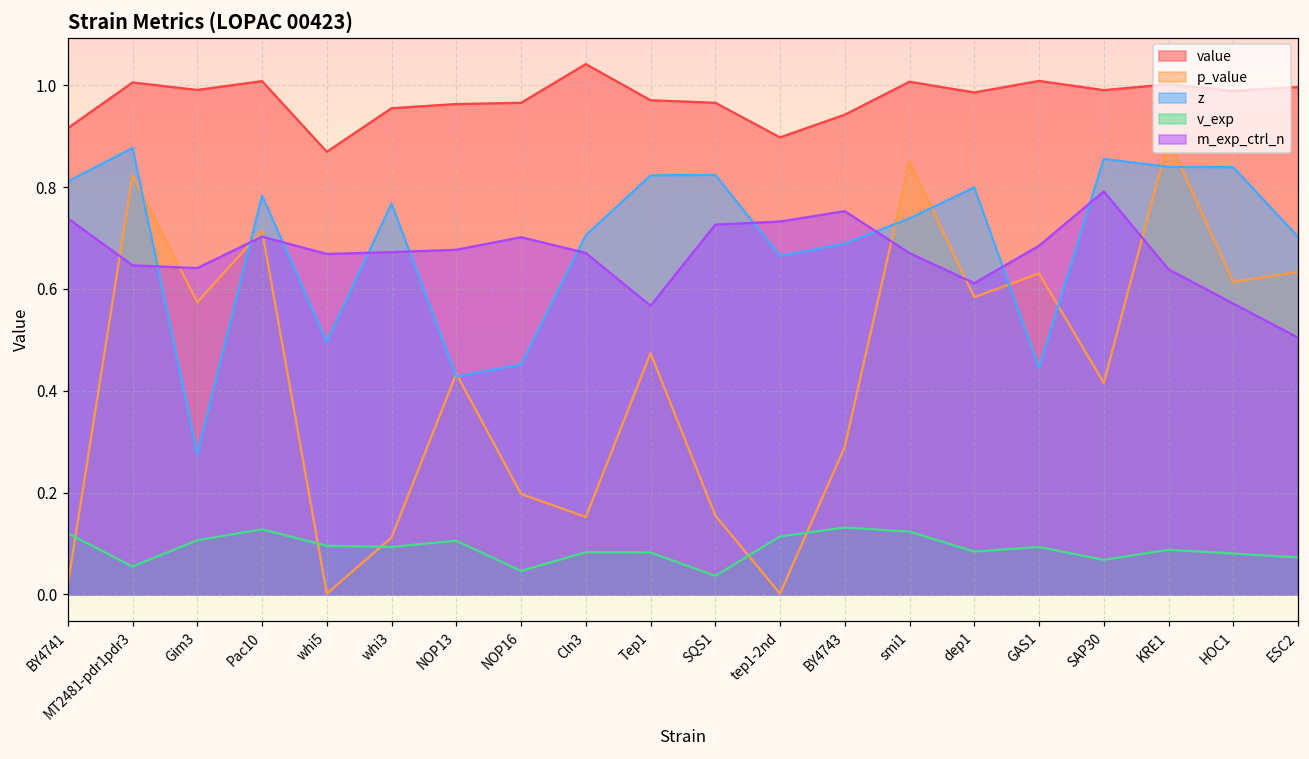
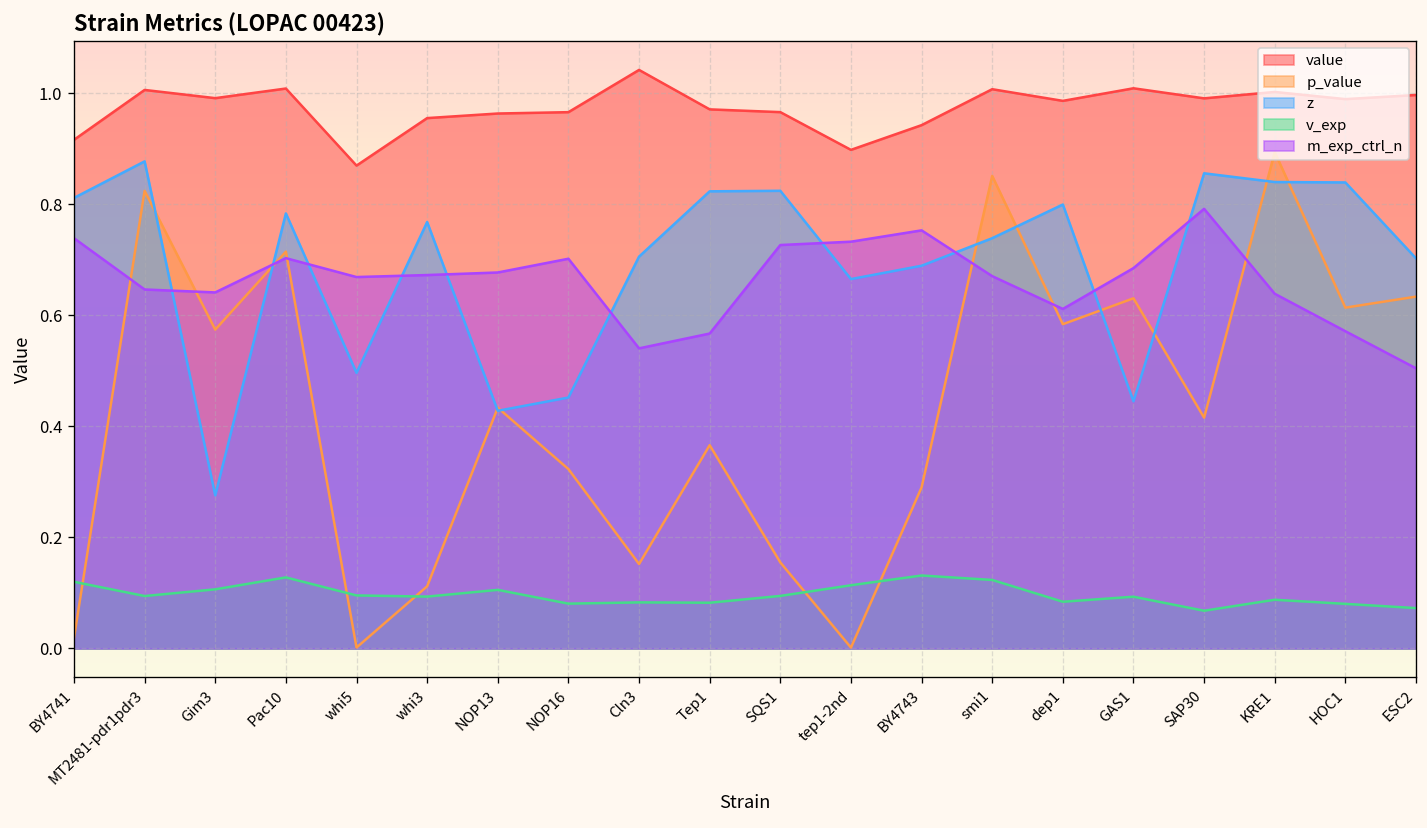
v_exp, MT2481-pdr1pdr3: 0.05 -> 0.09
p_value, NOP16: 0.20 -> 0.32
v_exp, NOP16: 0.05 -> 0.08
m_exp_ctrl_n, Cln3: 0.67 -> 0.54
p_value, Tep1: 0.47 -> 0.37
v_exp, SQS1: 0.04 -> 0.09
